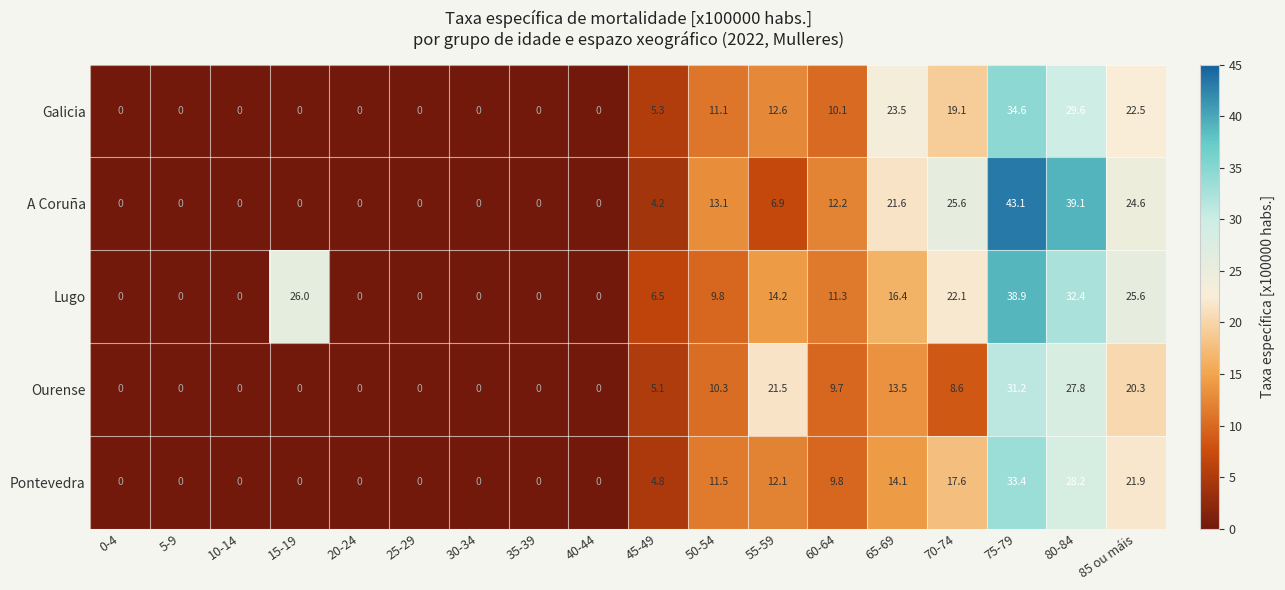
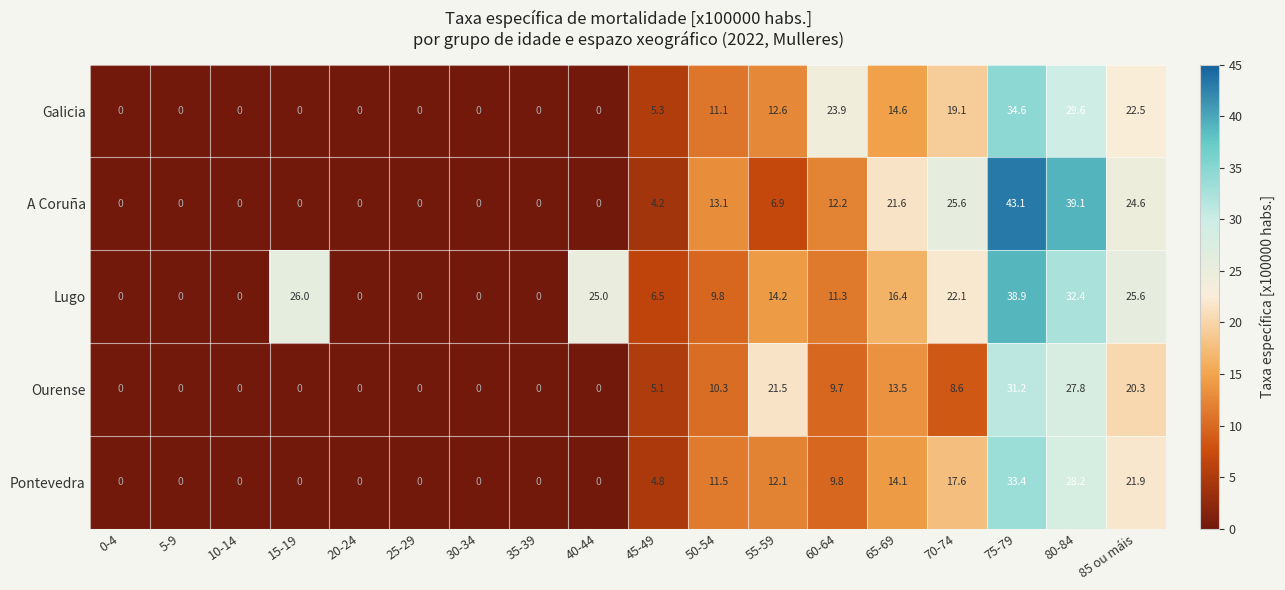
Galicia, 60-64: 10.1 -> 23.9
Galicia, 65-69: 23.5 -> 14.6
Lugo, 40-44: 0 -> 25.0
